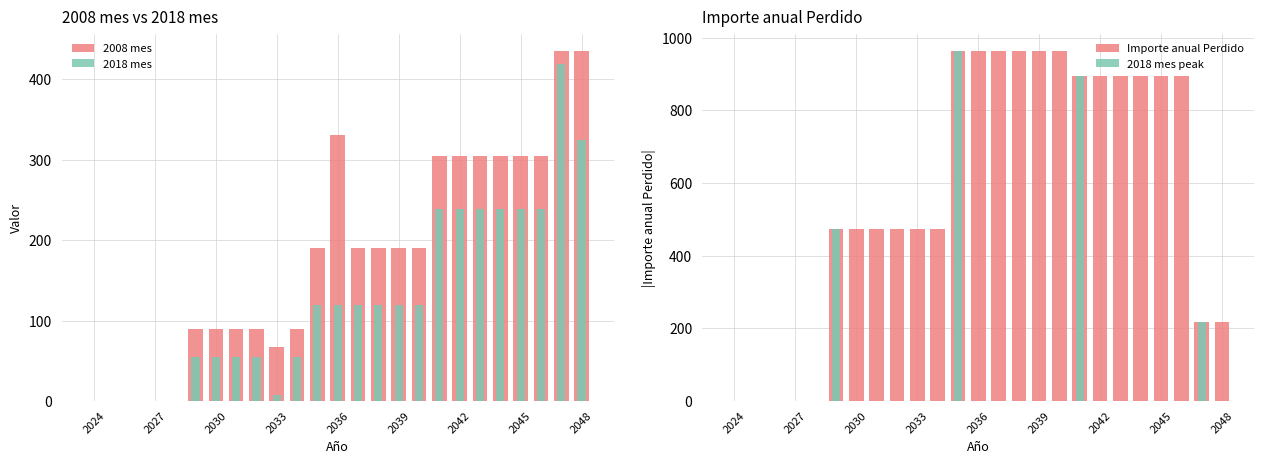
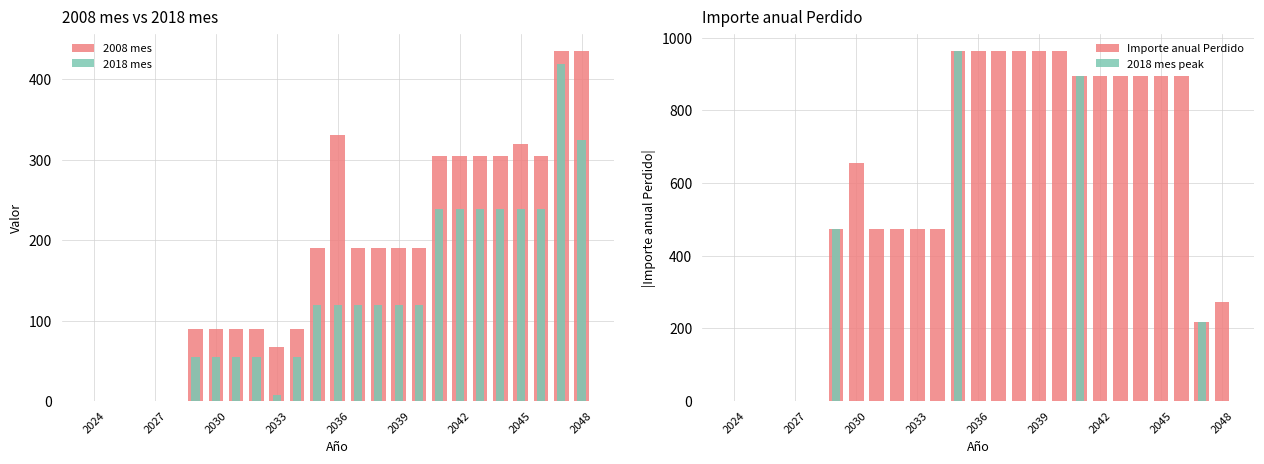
2008 mes vs 2018 mes, 2008 mes, 2045: 310 -> 320
Importe anual Perdido, Importe anual Perdido, 2030: 470 -> 650
Importe anual Perdido, Importe anual Perdido, 2048: 220 -> 270
